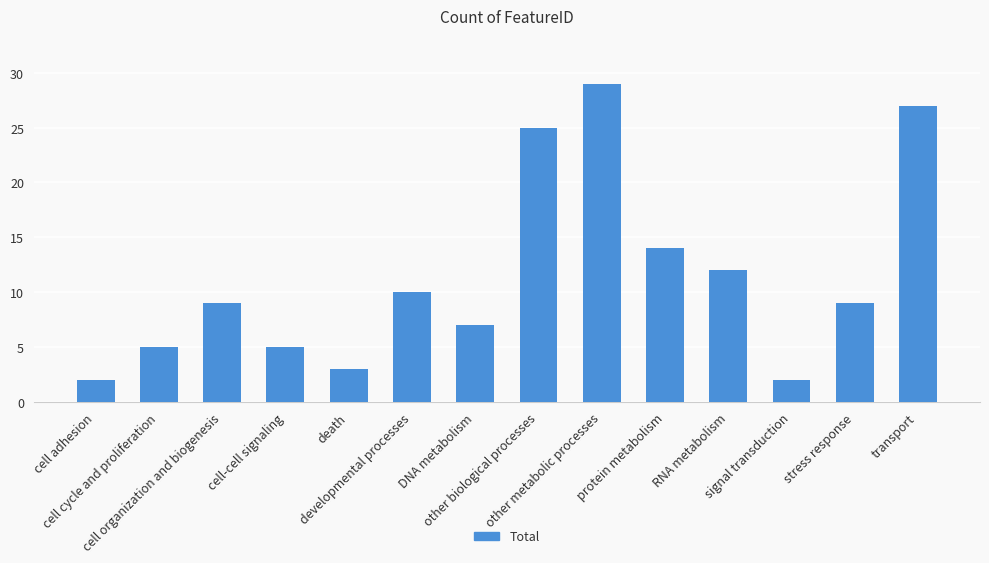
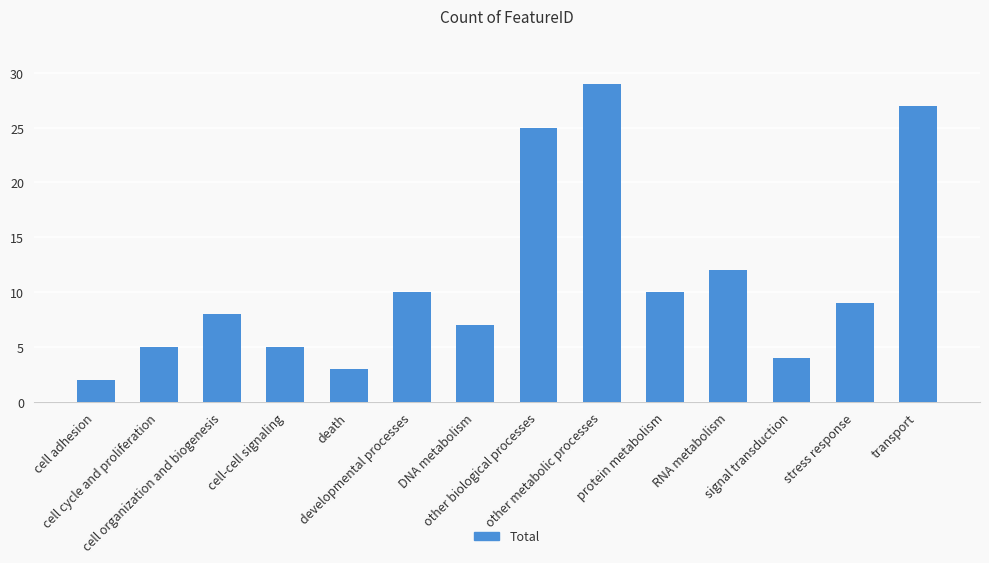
cell organization and biogenesis: 9 -> 8
protein metabolism: 14 -> 10
signal transduction: 2 -> 4
